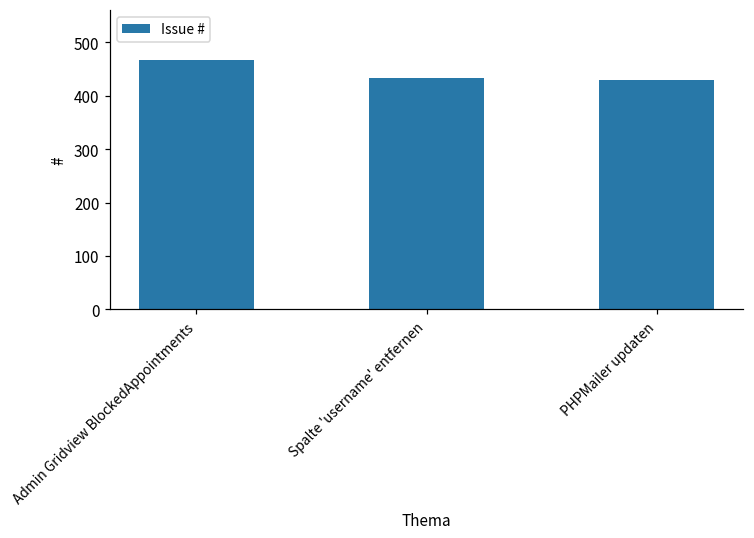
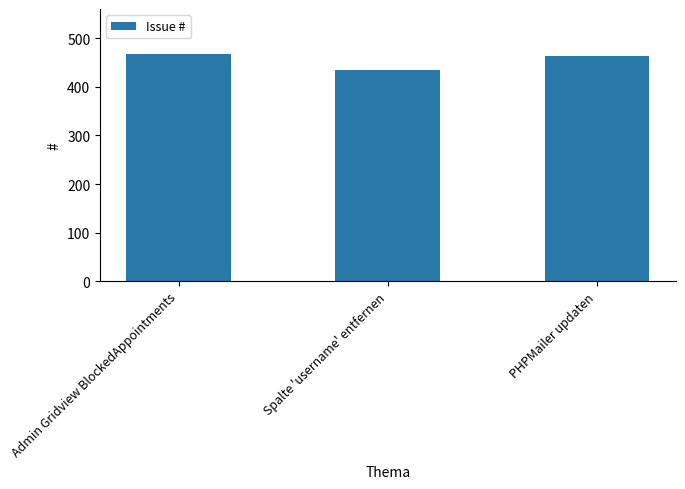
PHPMailer updaten: 430 -> 460
